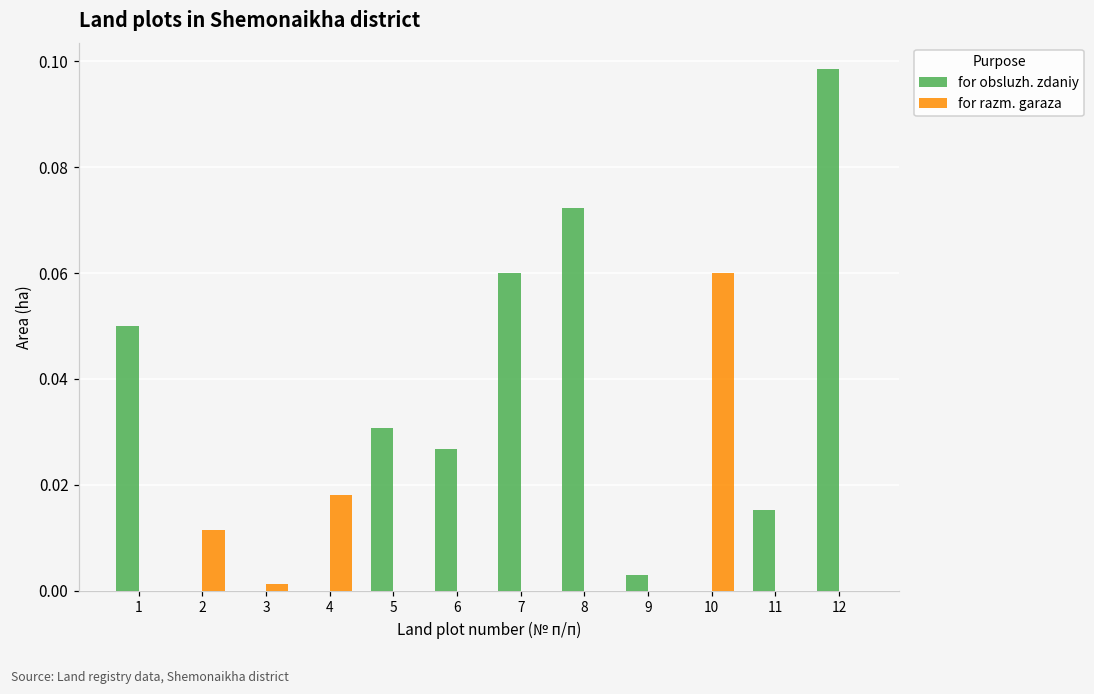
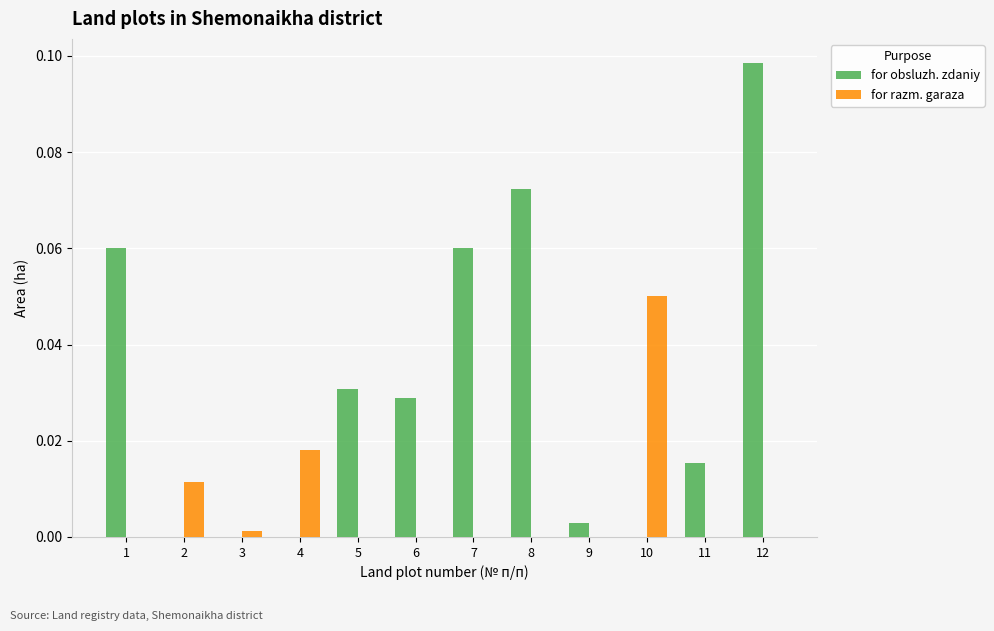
for obsluzh. zdaniy, 1: 0.05 -> 0.06
for obsluzh. zdaniy, 6: 0.027 -> 0.029
for razm. garaza, 10: 0.06 -> 0.05
